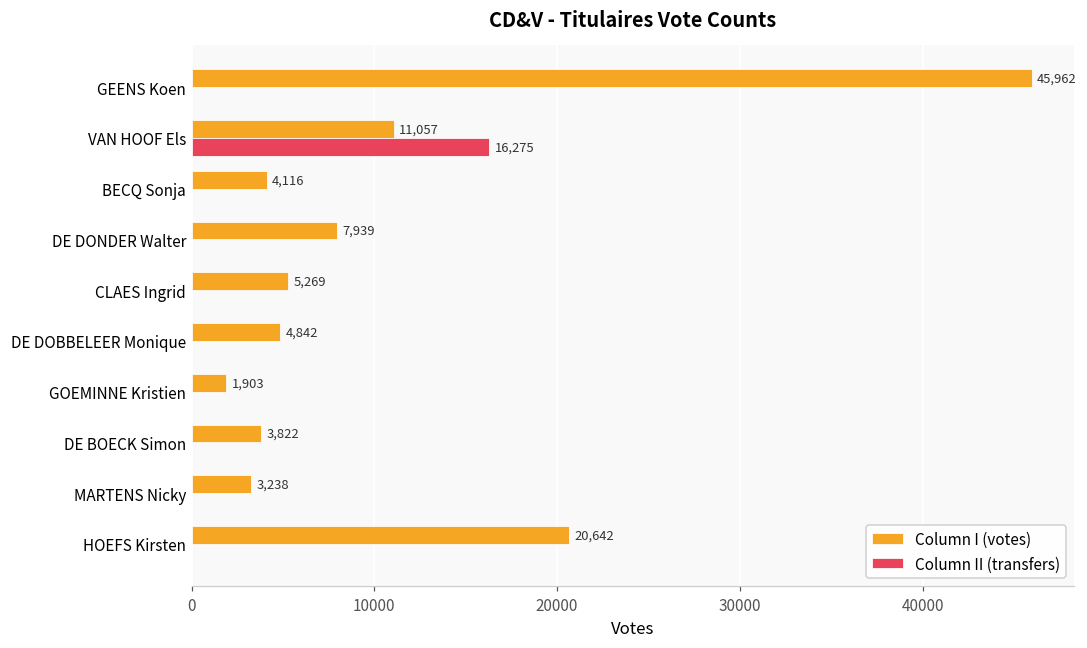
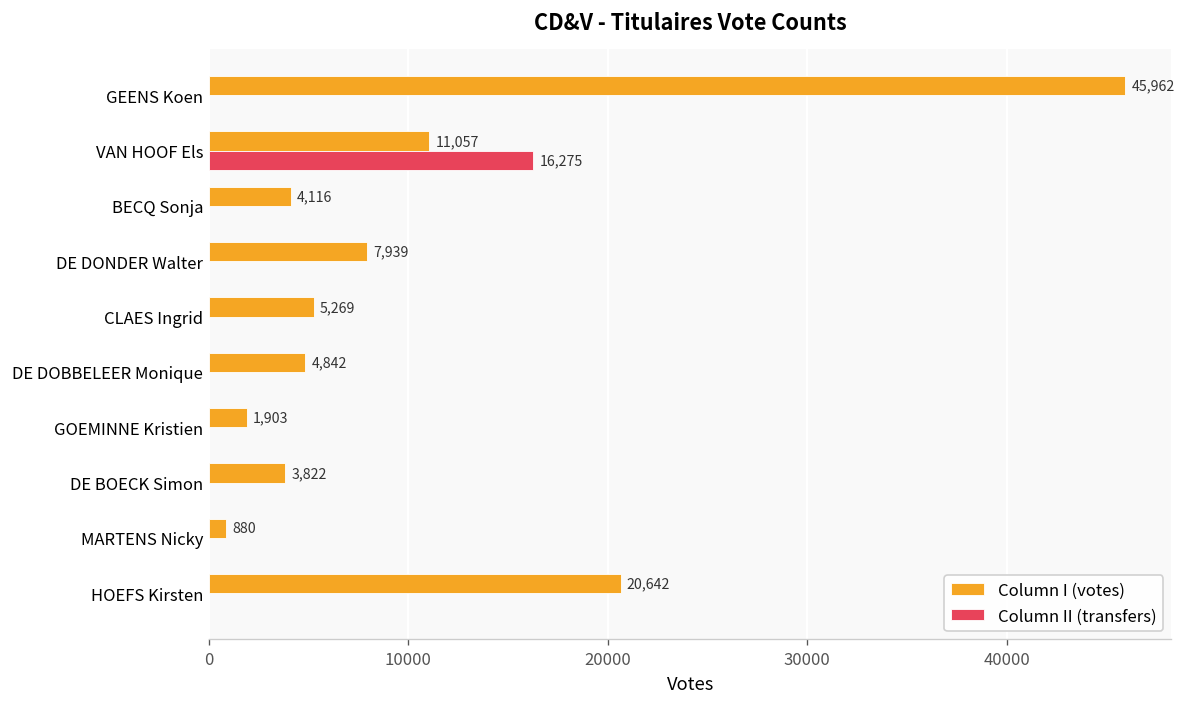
Column I (votes), MARTENS Nicky: 3,238 -> 880
